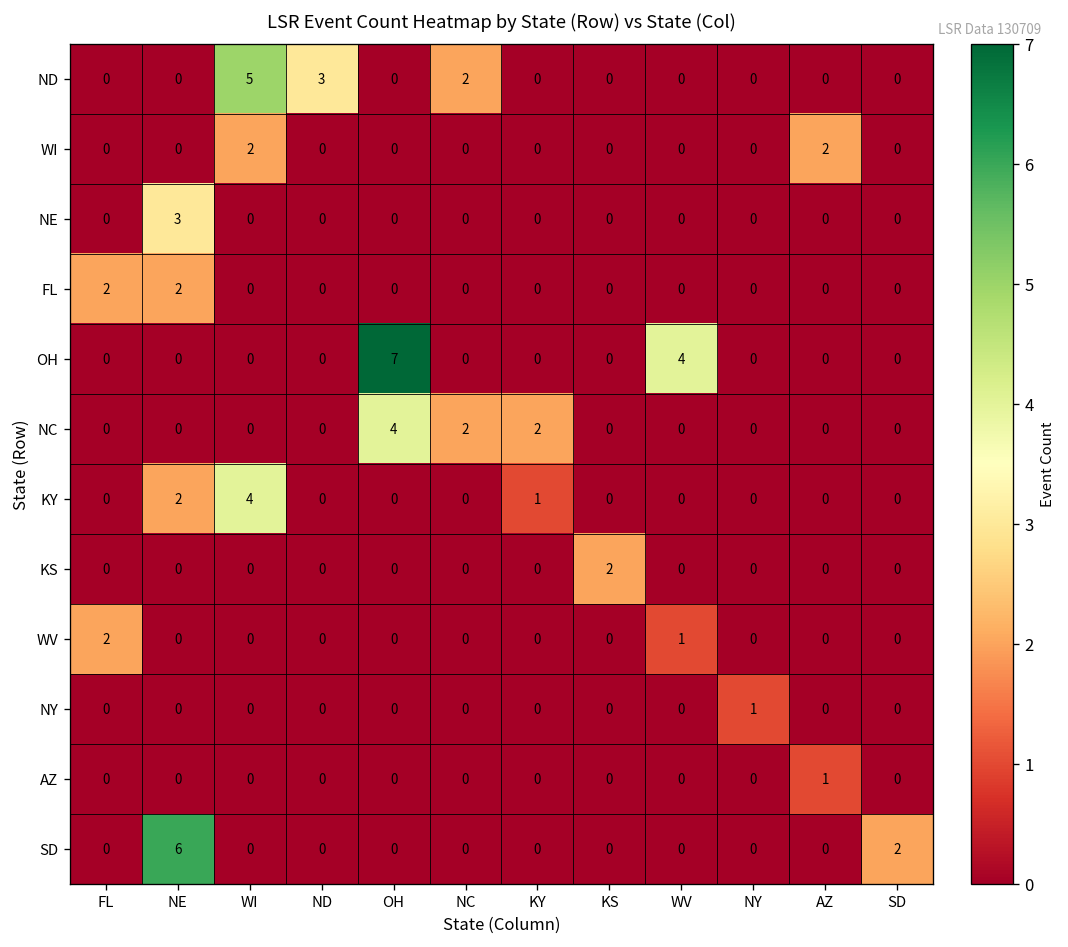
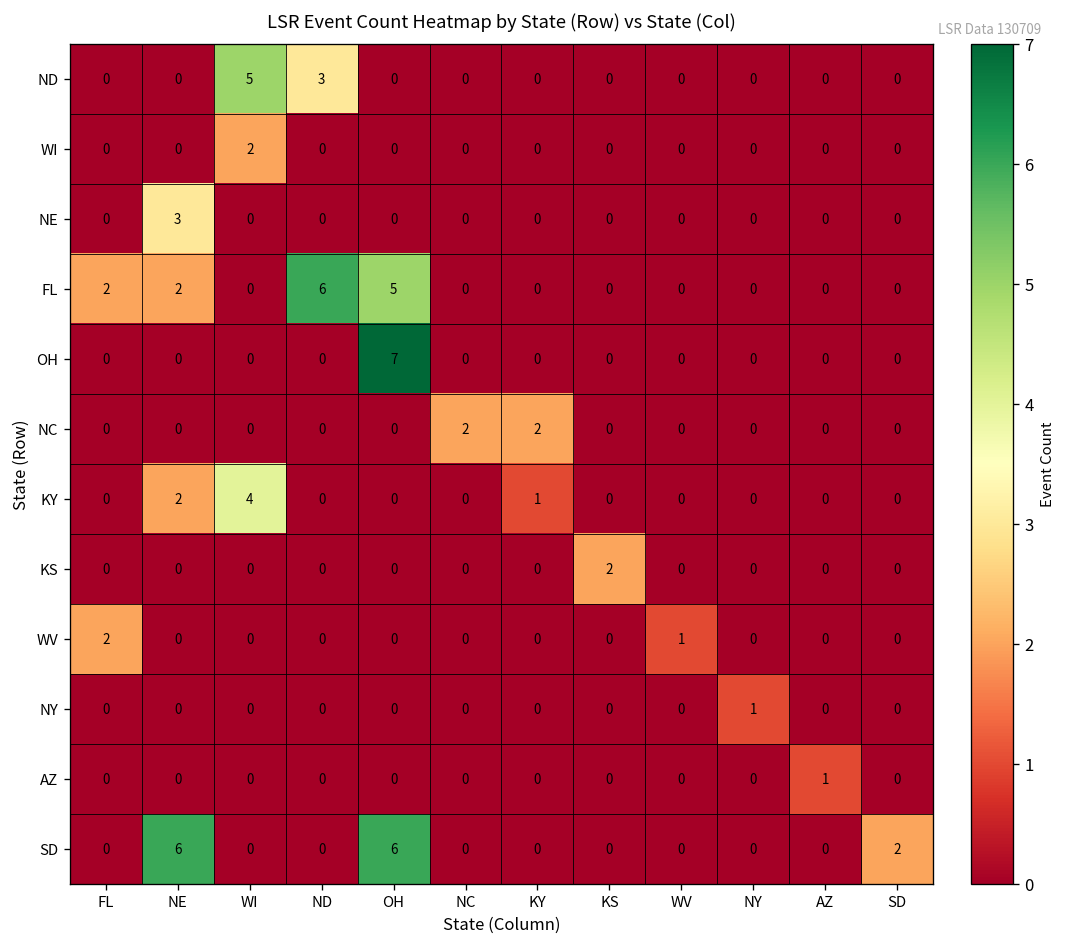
ND, NC: 2 -> 0
WI, AZ: 2 -> 0
FL, ND: 0 -> 6
FL, OH: 0 -> 5
OH, WV: 4 -> 0
NC, OH: 4 -> 0
SD, OH: 0 -> 6
